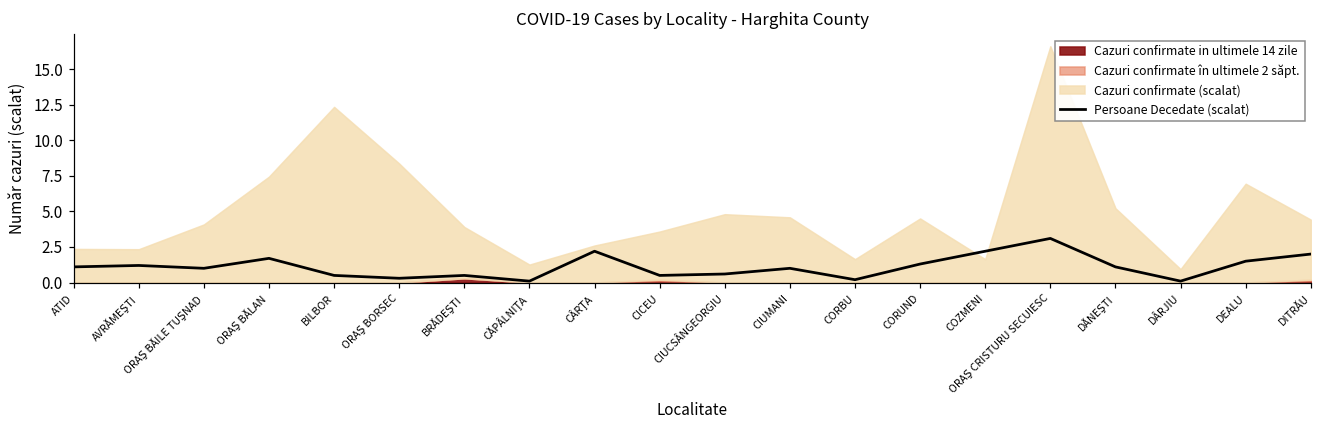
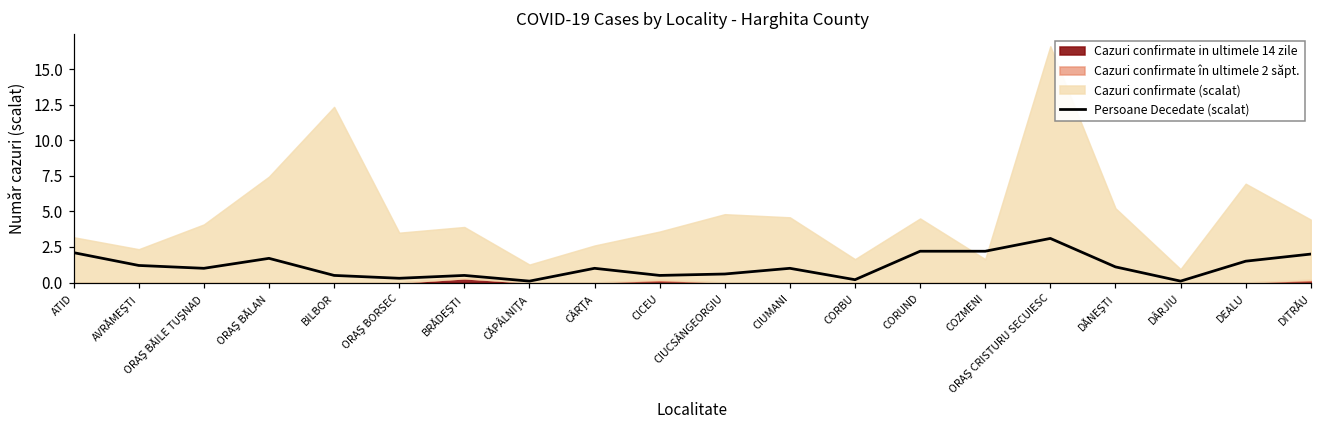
Persoane Decedate (scalat), ATID: 1.1 -> 2.1
Cazuri confirmate (scalat), ATID: 2.4 -> 3.2
Cazuri confirmate (scalat), ORAŞ BORSEC: 8.4 -> 3.5
Persoane Decedate (scalat), CÂRŢA: 2.2 -> 1.0
Persoane Decedate (scalat), CORUND: 1.3 -> 2.2
